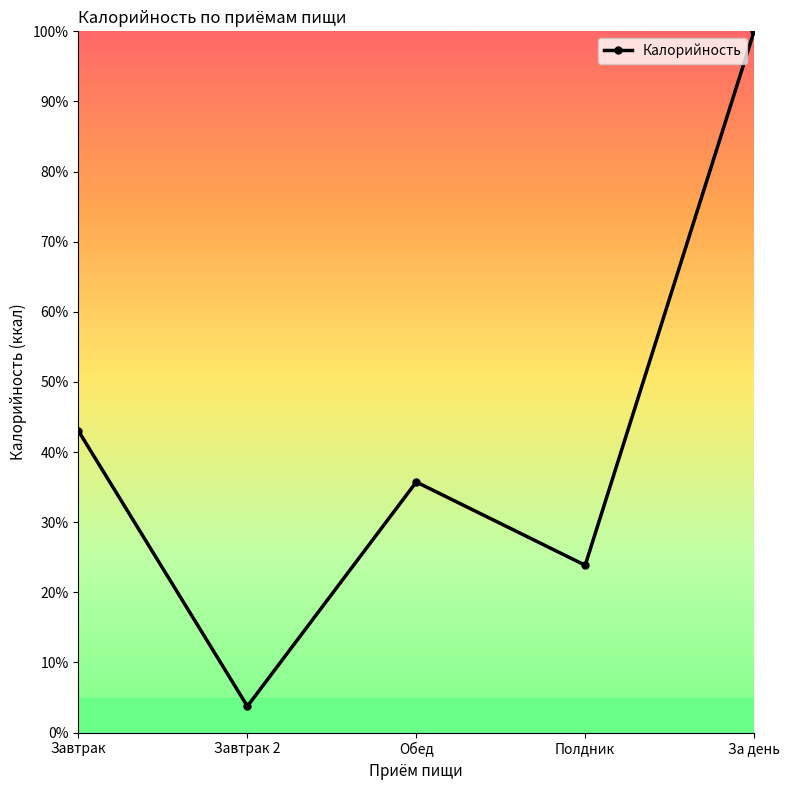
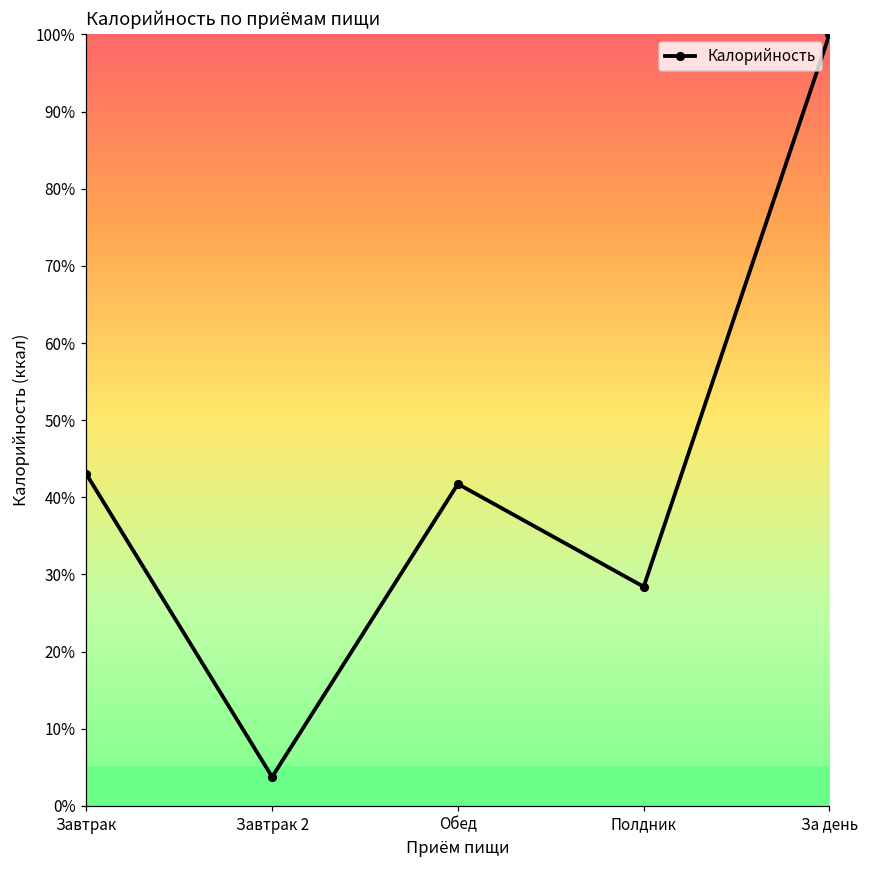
Обед: 36% -> 42%
Полдник: 24% -> 28%
